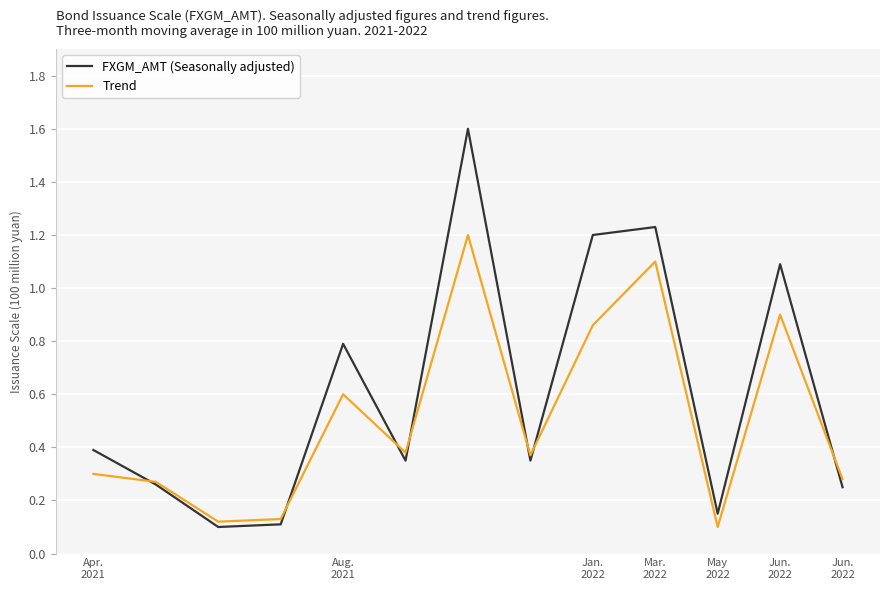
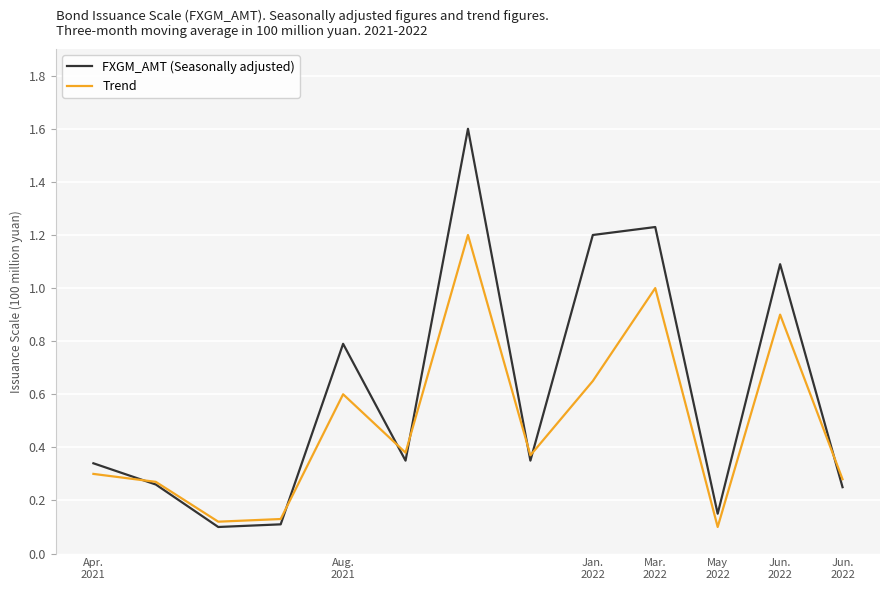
FXGM_AMT (Seasonally adjusted), Apr. 2021: 0.39 -> 0.34
Trend, Jan. 2022: 0.86 -> 0.65
Trend, Mar. 2022: 1.1 -> 1.0
